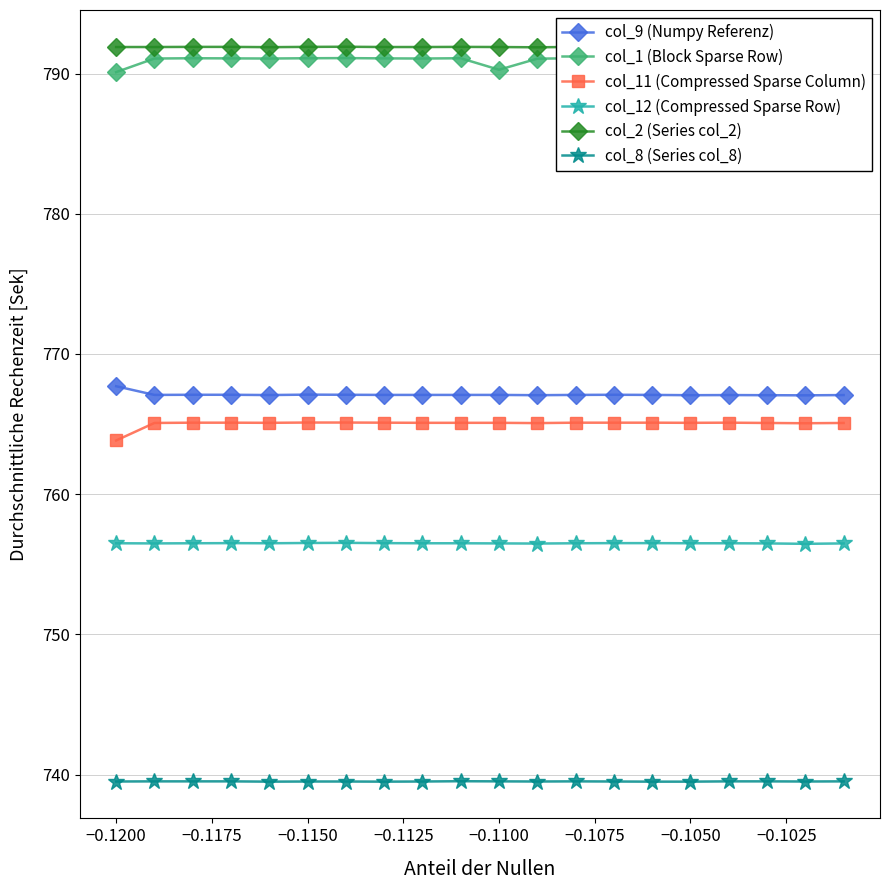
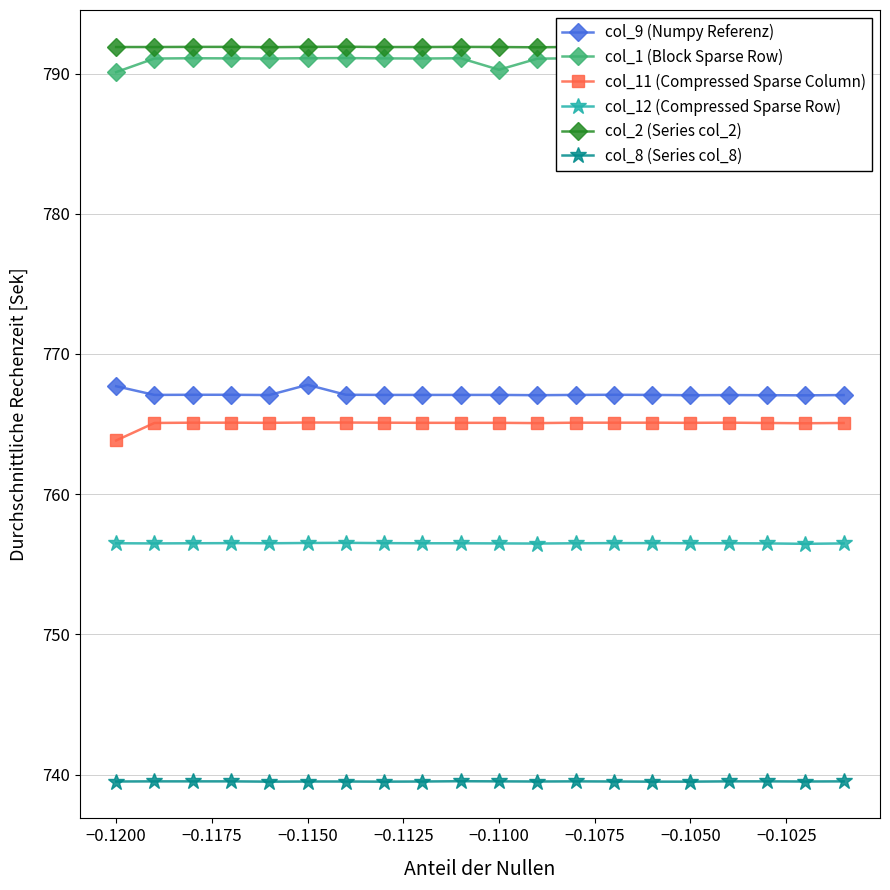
col_9 (Numpy Referenz), −0.1150: 767.1 -> 767.8
